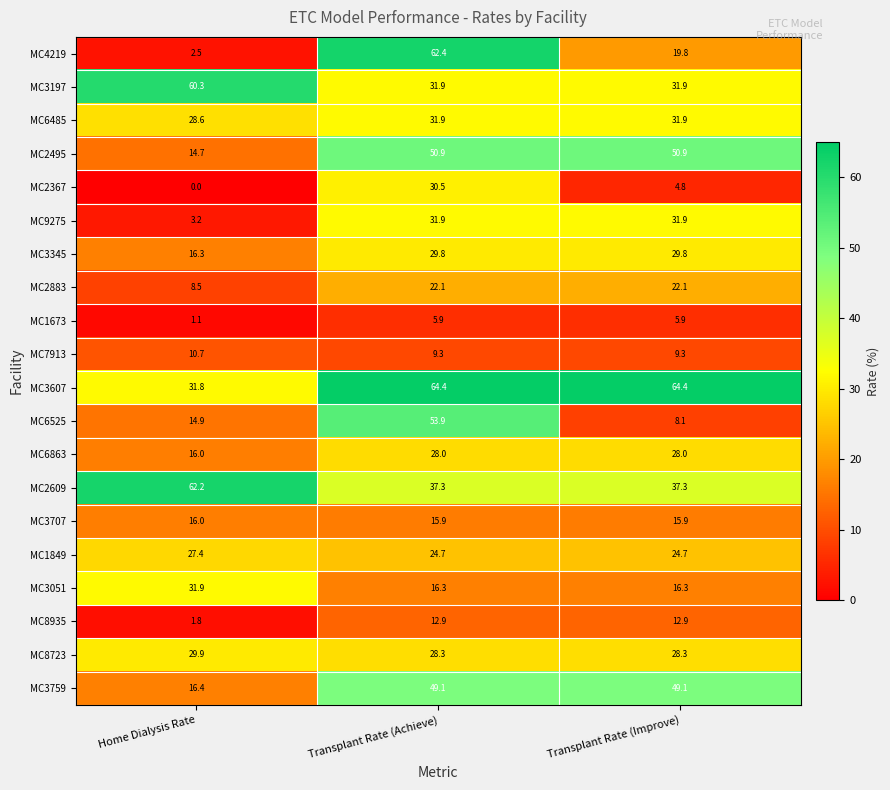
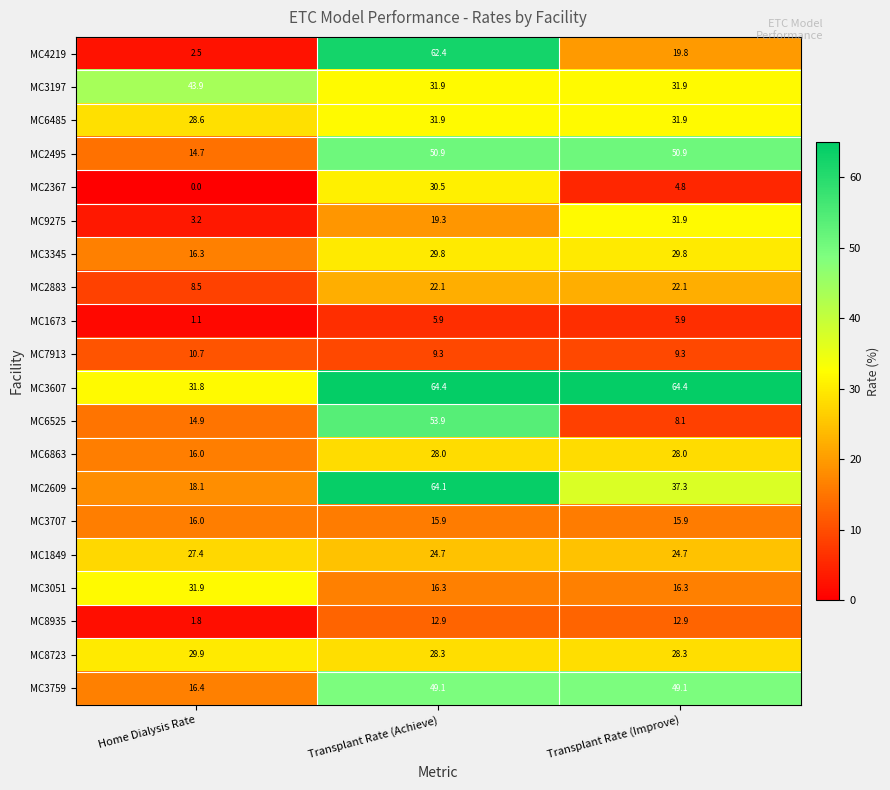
MC3197, Home Dialysis Rate: 60.3 -> 43.9
MC9275, Transplant Rate (Achieve): 31.9 -> 19.3
MC2609, Home Dialysis Rate: 62.2 -> 18.1
MC2609, Transplant Rate (Achieve): 37.3 -> 64.1
